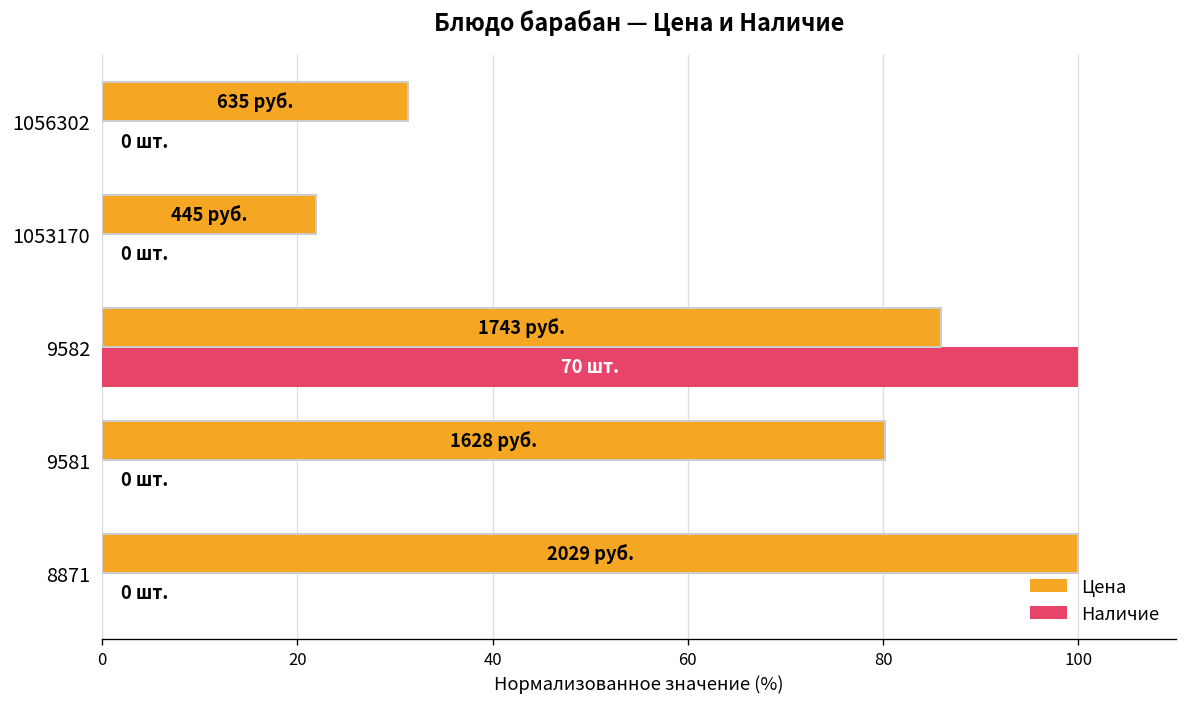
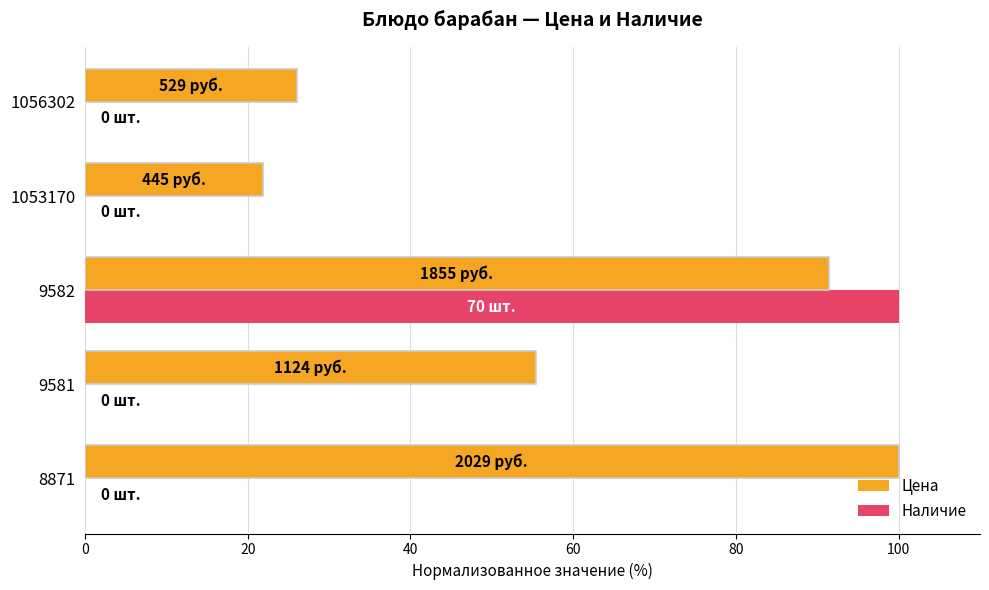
Цена, 1056302: 635 -> 529
Цена, 9582: 1743 -> 1855
Цена, 9581: 1628 -> 1124
